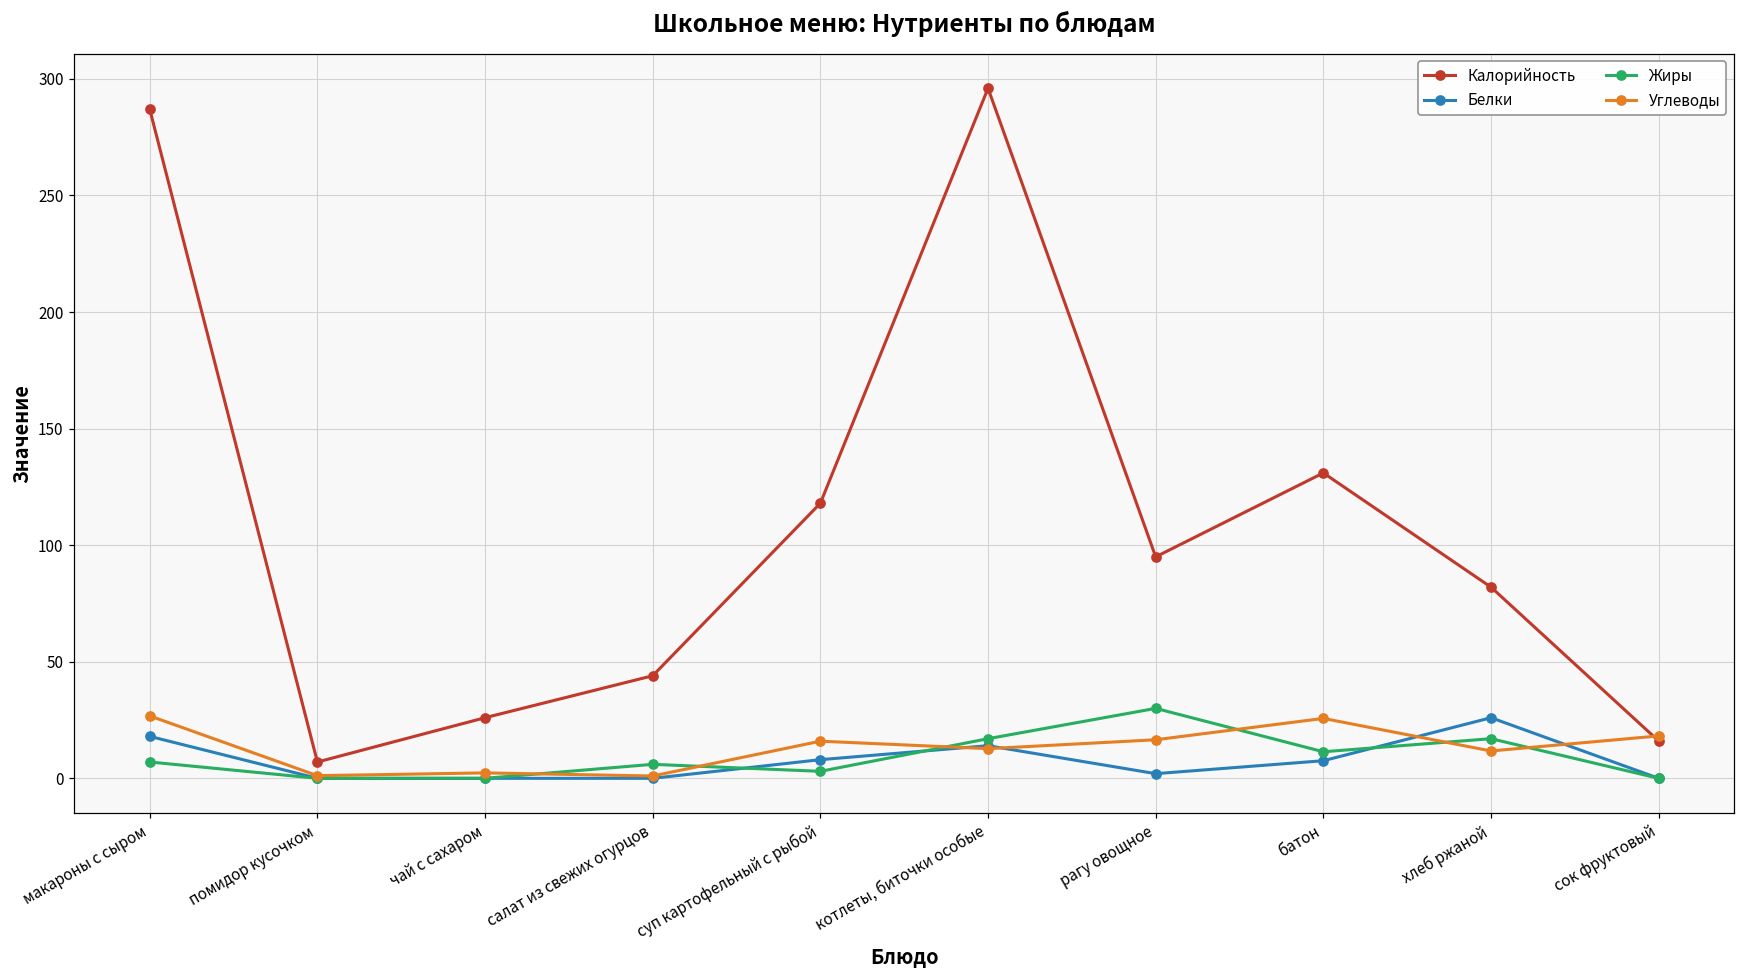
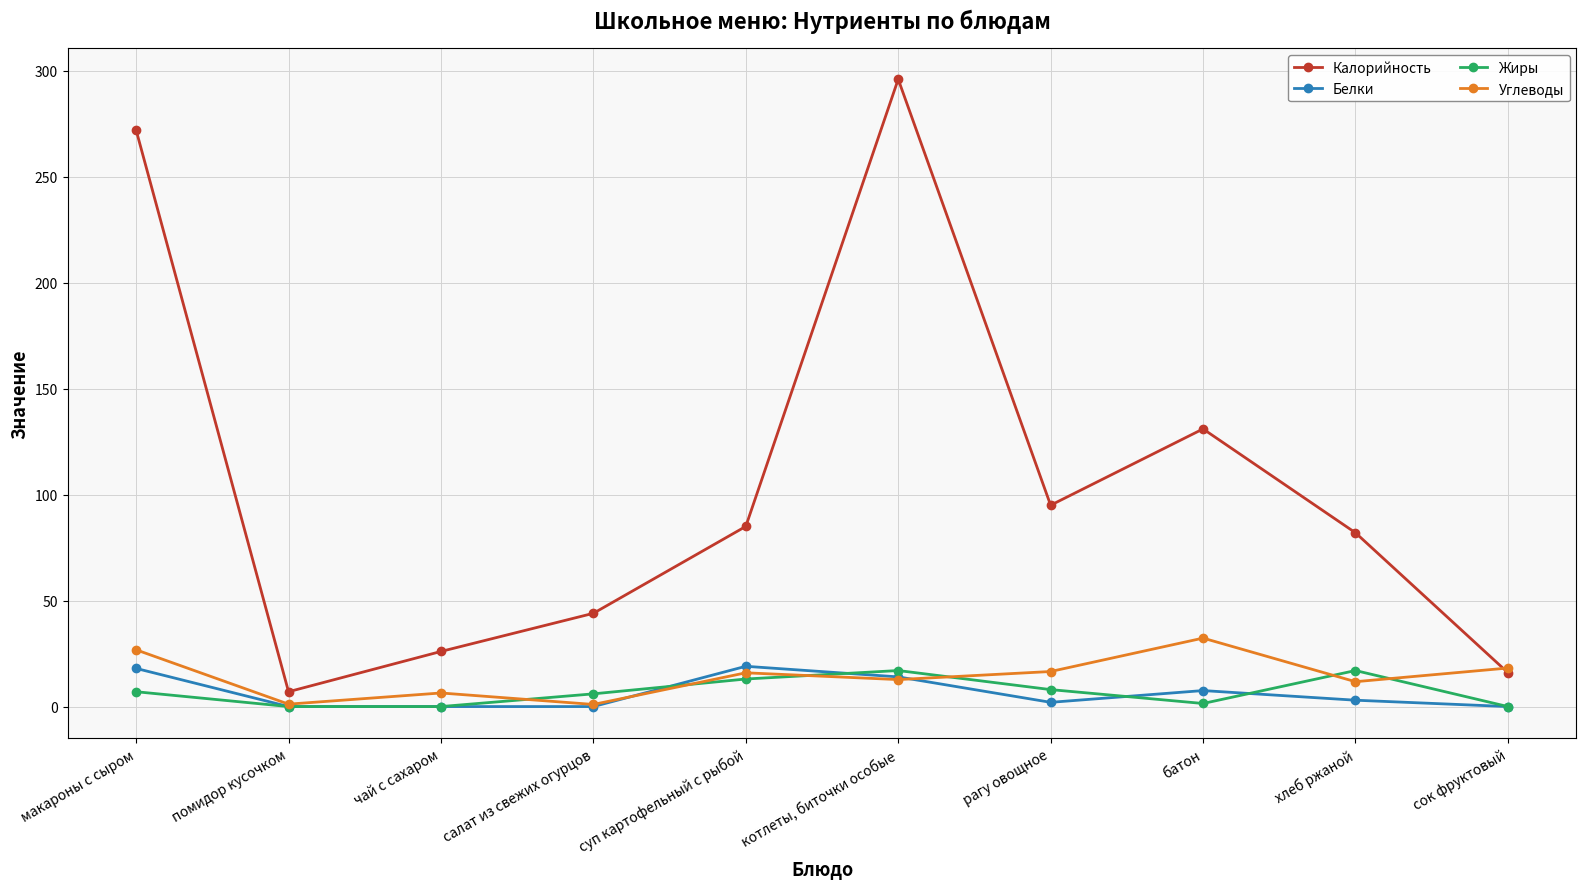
Калорийность, макароны с сыром: 287 -> 272
Углеводы, чай с сахаром: 2 -> 6
Калорийность, суп картофельный с рыбой: 118 -> 85
Белки, суп картофельный с рыбой: 8 -> 19
Жиры, суп картофельный с рыбой: 3 -> 13
Жиры, рагу овощное: 30 -> 8
Жиры, батон: 11 -> 1
Углеводы, батон: 26 -> 32
Белки, хлеб ржаной: 26 -> 3
